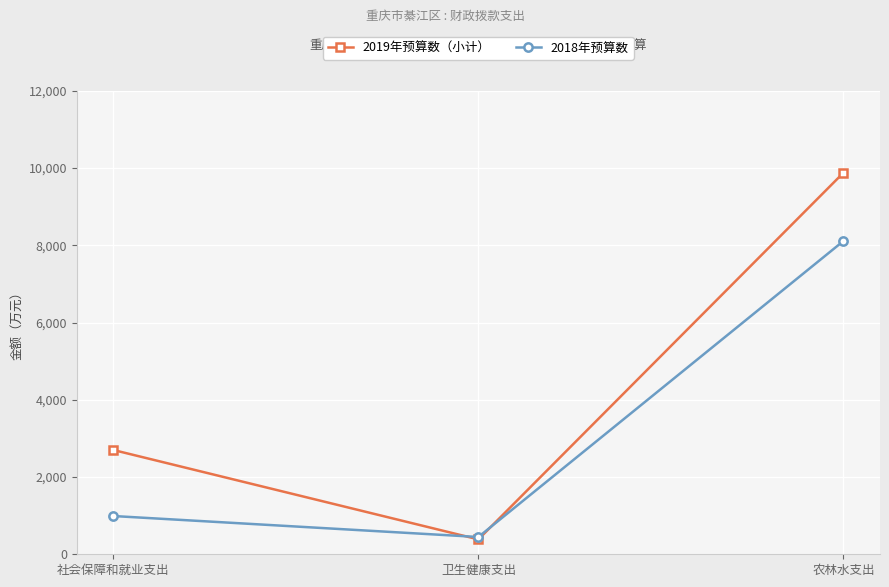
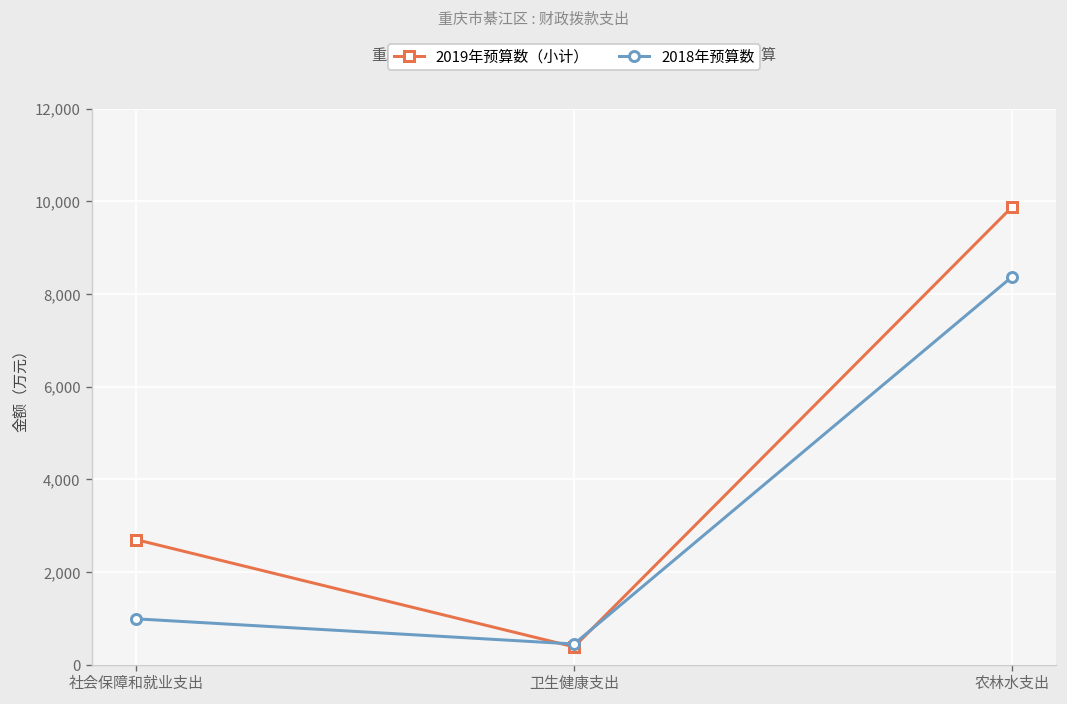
2018年预算数, 农林水支出: 8,100 -> 8,400
